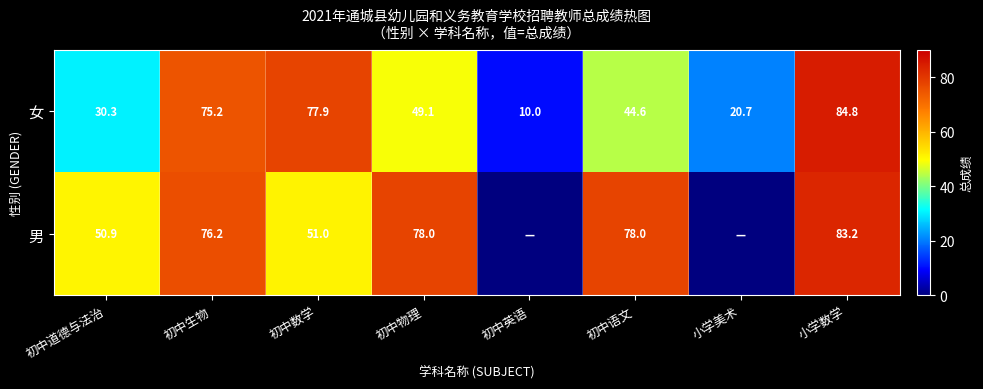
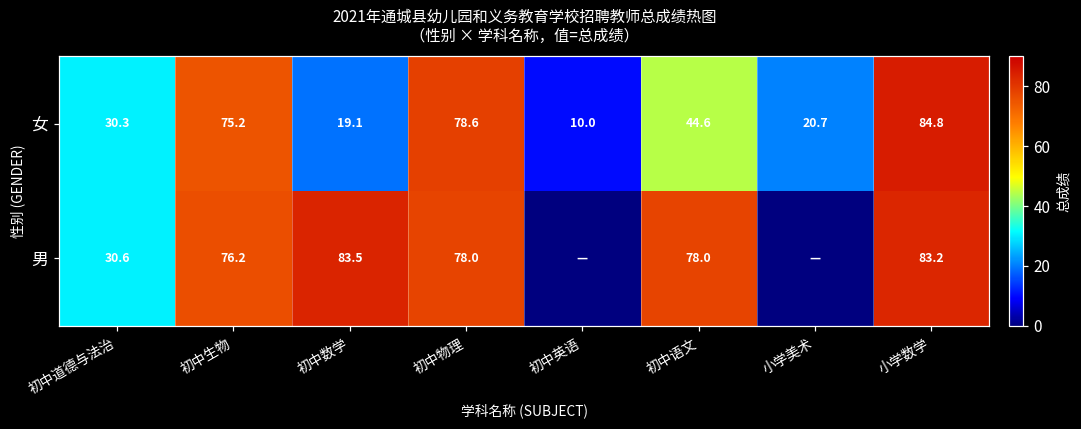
女, 初中数学: 77.9 -> 19.1
女, 初中物理: 49.1 -> 78.6
男, 初中道德与法治: 50.9 -> 30.6
男, 初中数学: 51.0 -> 83.5
